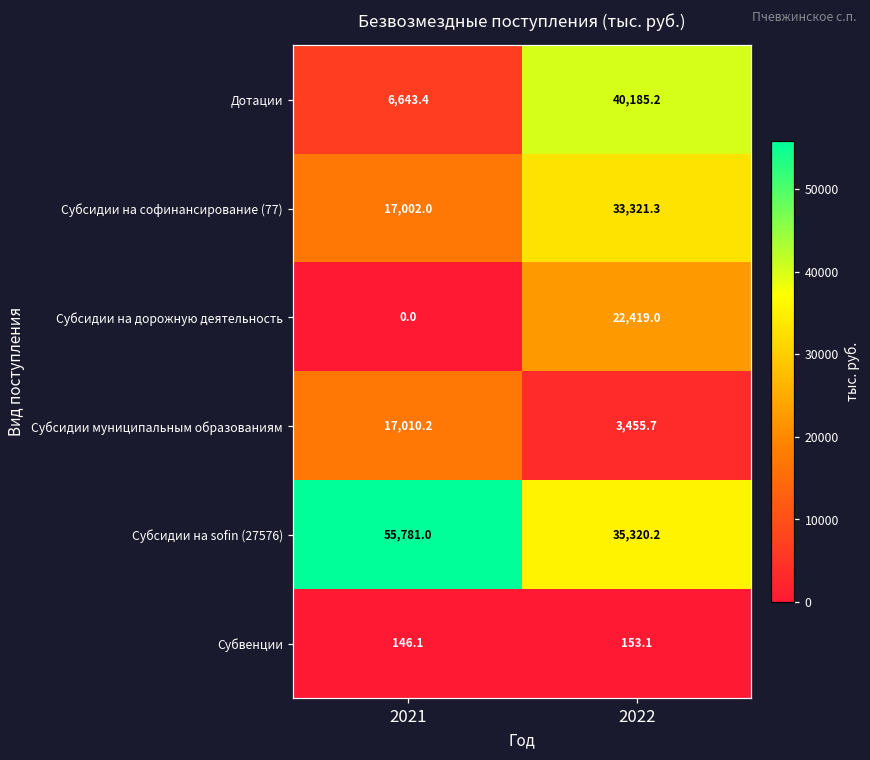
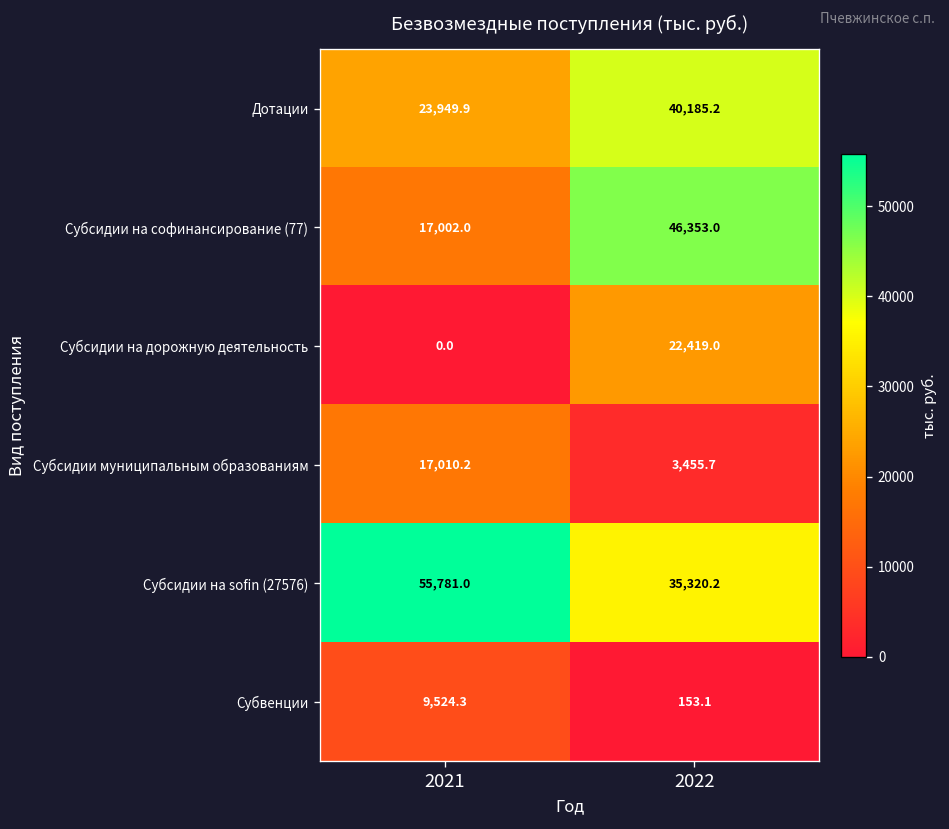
Дотации, 2021: 6,643.4 -> 23,949.9
Субсидии на софинансирование (77), 2022: 33,321.3 -> 46,353.0
Субвенции, 2021: 146.1 -> 9,524.3
